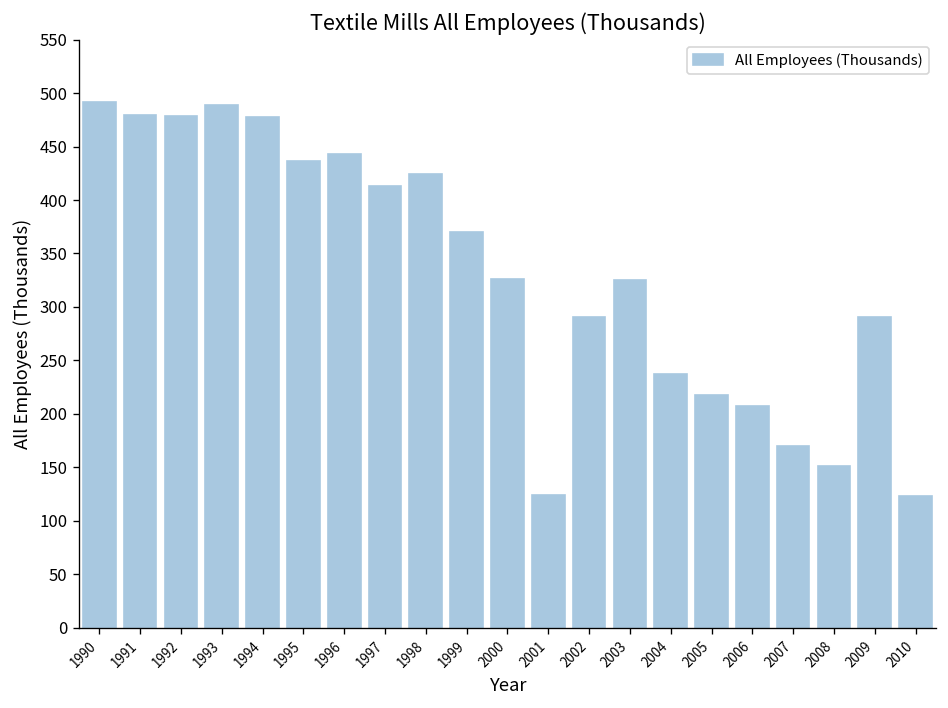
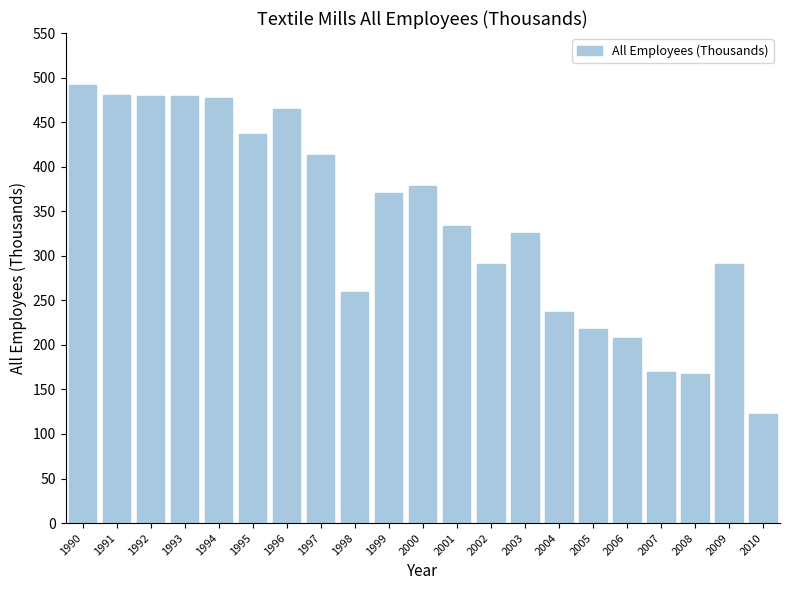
1993: 490 -> 480
1996: 440 -> 460
1998: 420 -> 260
2000: 330 -> 380
2001: 120 -> 330
2008: 150 -> 170
